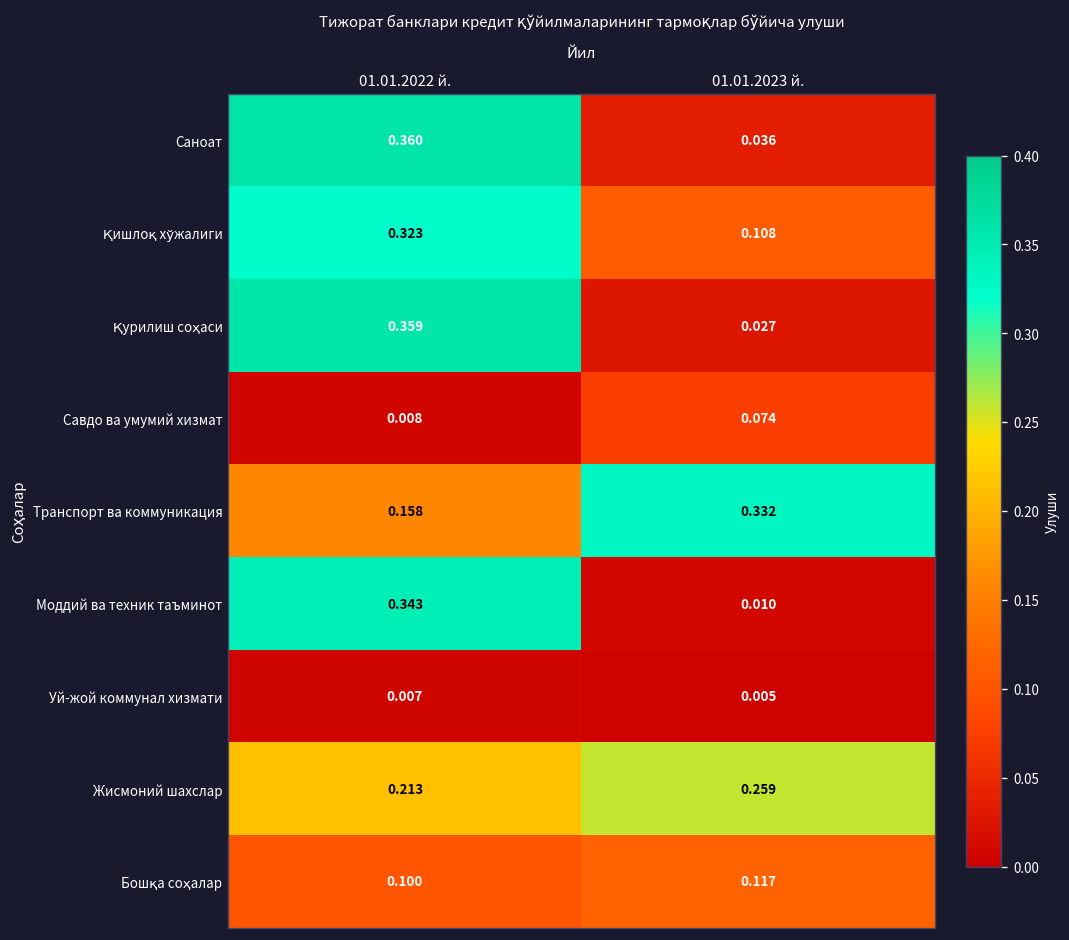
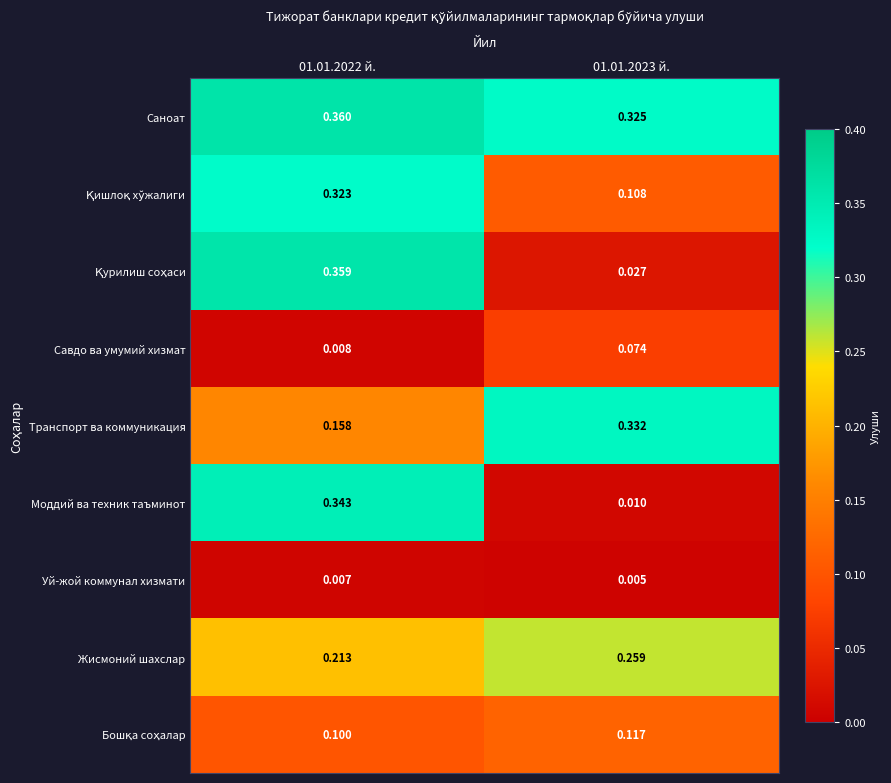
Саноат, 01.01.2023 й.: 0.036 -> 0.325
